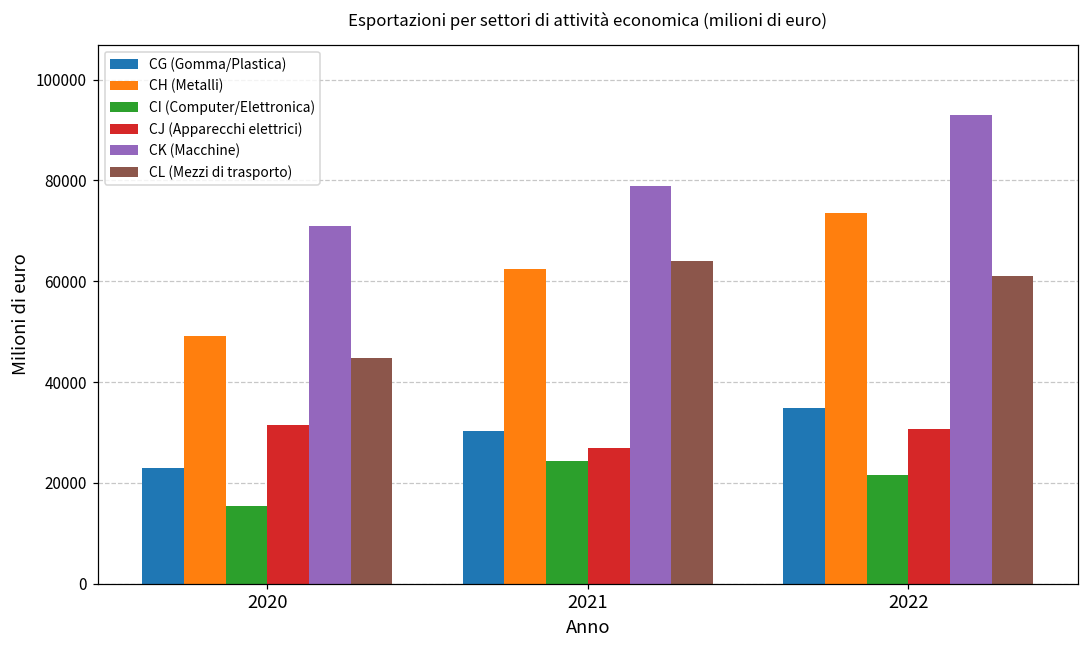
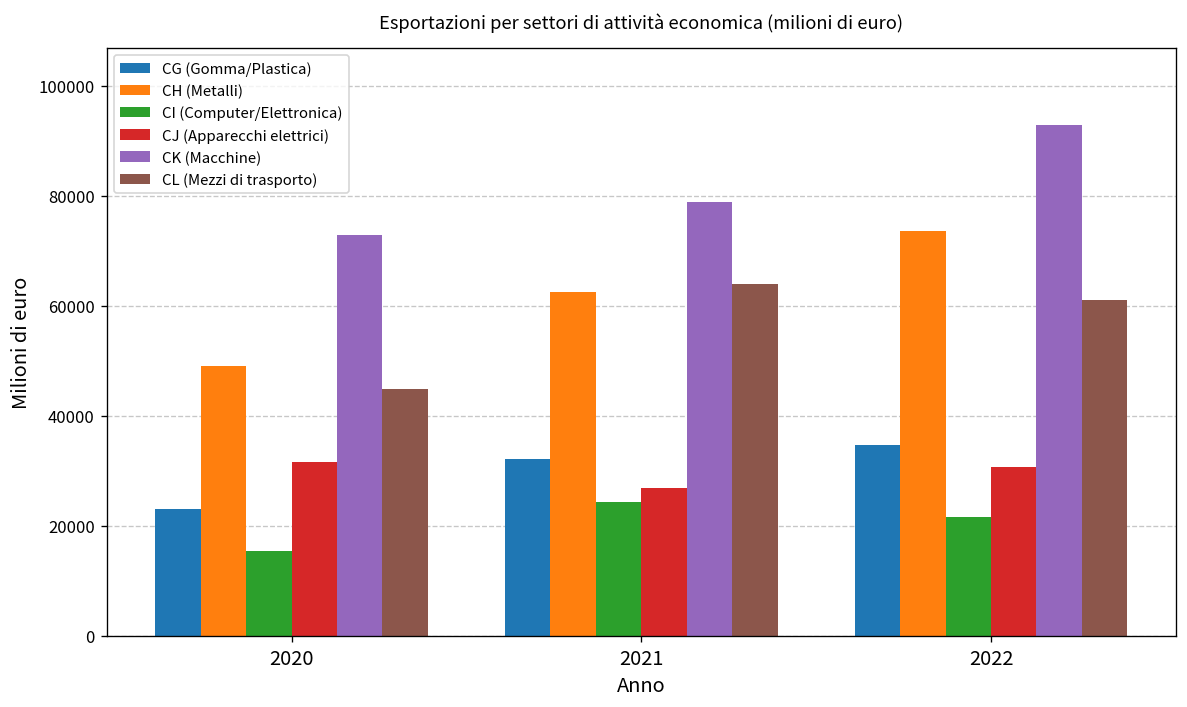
CK (Macchine), 2020: 71000 -> 73000
CG (Gomma/Plastica), 2021: 30000 -> 32000
